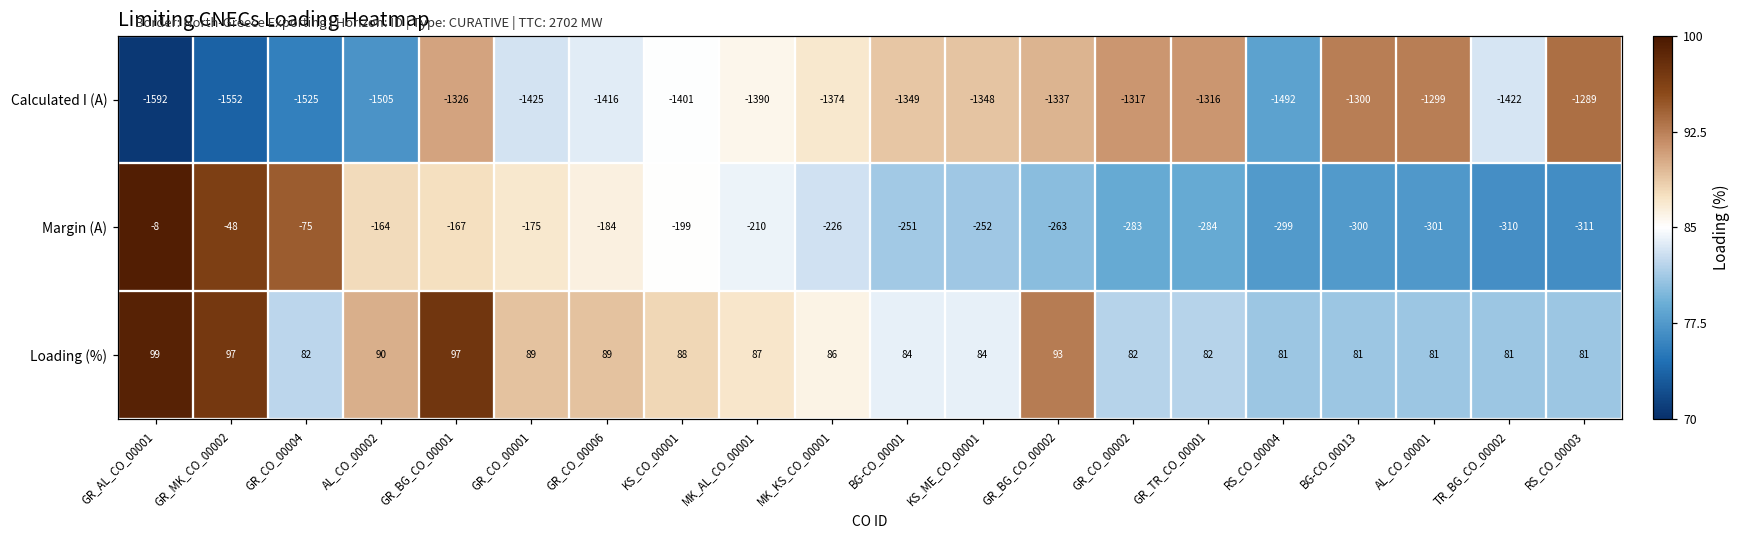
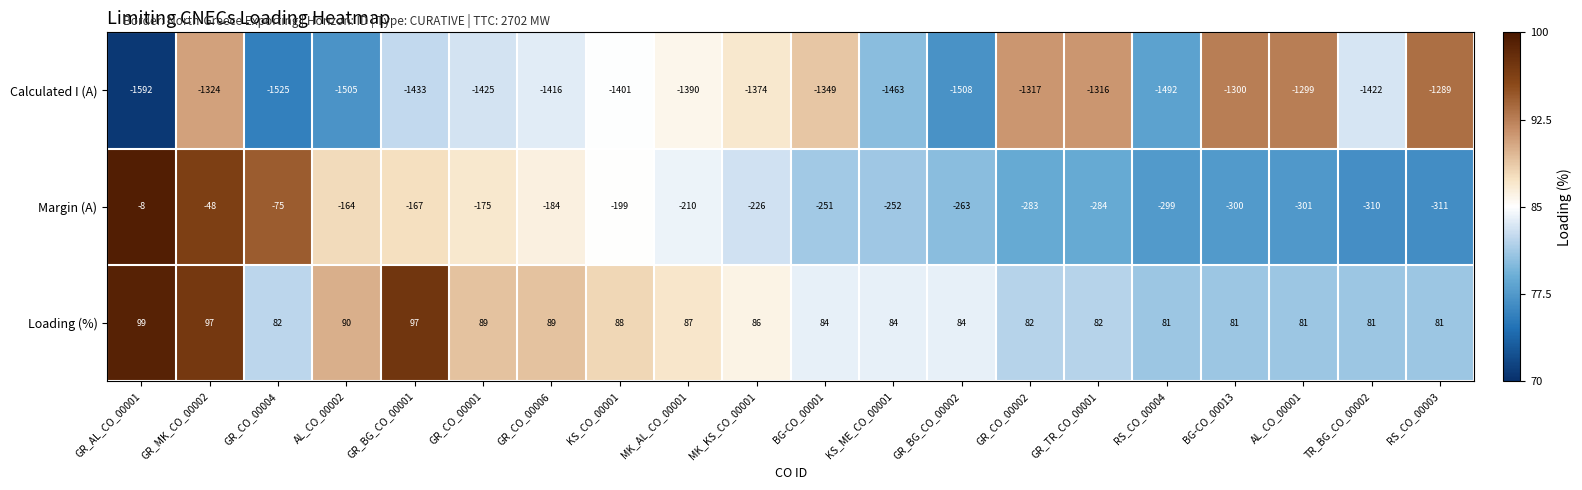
Calculated I (A), GR_MK_CO_00002: -1552 -> -1324
Calculated I (A), GR_BG_CO_00001: -1326 -> -1433
Calculated I (A), KS_ME_CO_00001: -1348 -> -1463
Calculated I (A), GR_BG_CO_00002: -1337 -> -1508
Loading (%), GR_BG_CO_00002: 93 -> 84
